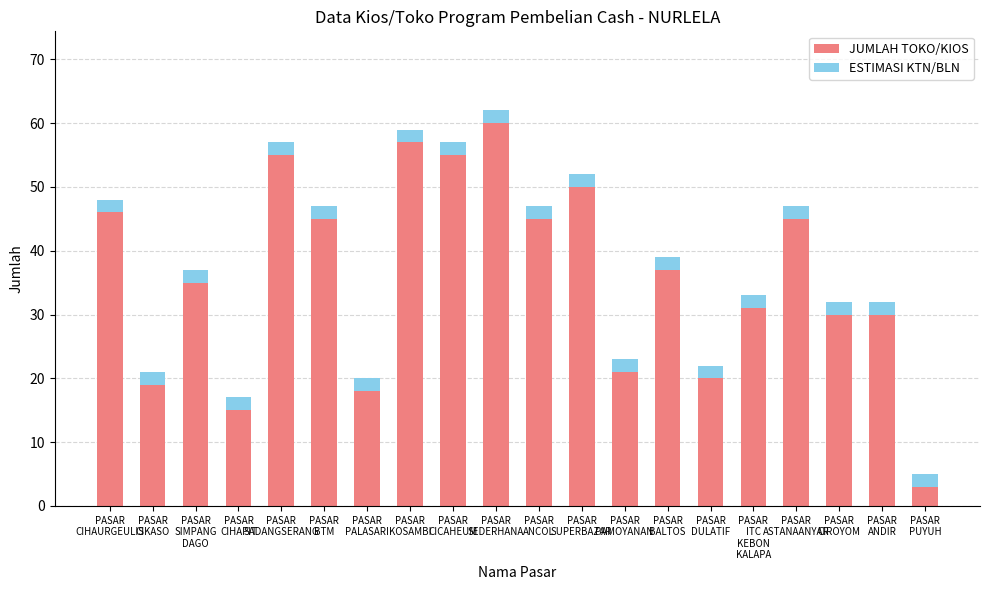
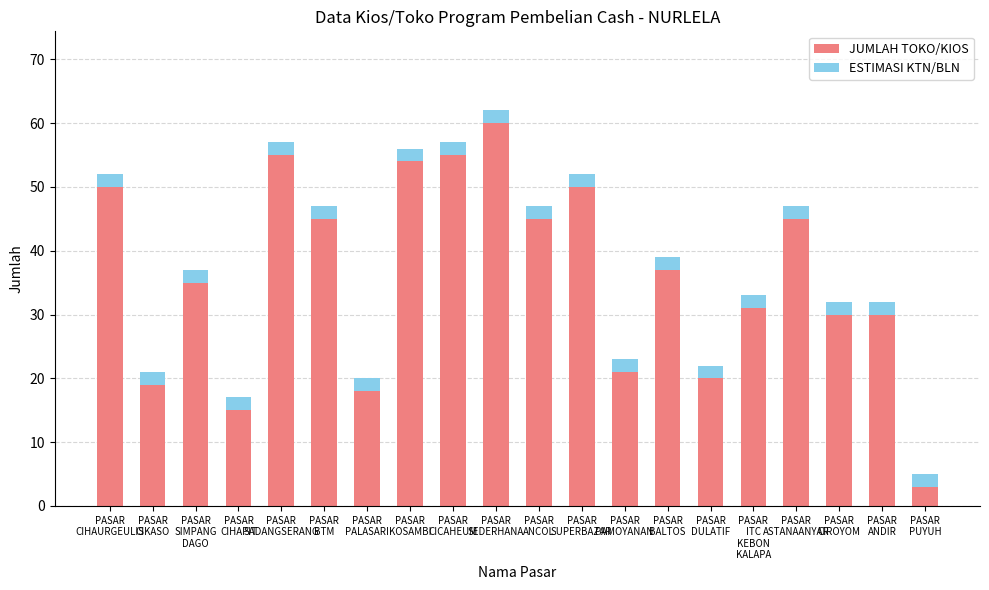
JUMLAH TOKO/KIOS, PASAR CIHAURGEULIS: 46 -> 50
JUMLAH TOKO/KIOS, PASAR KOSAMBI: 57 -> 54
